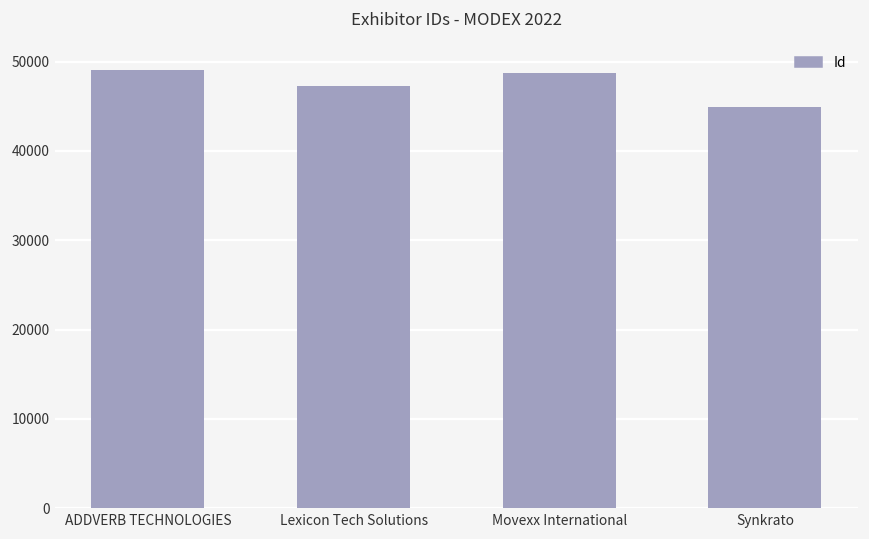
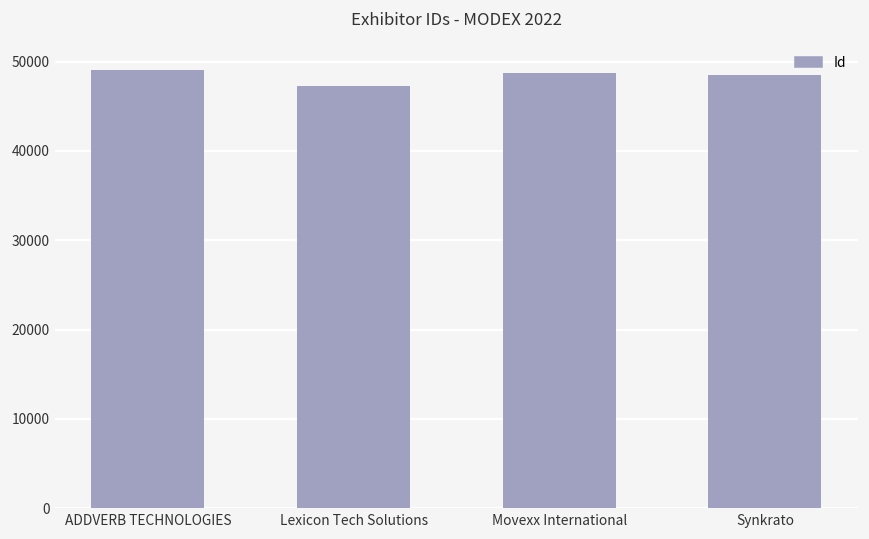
Synkrato: 45000 -> 48000
